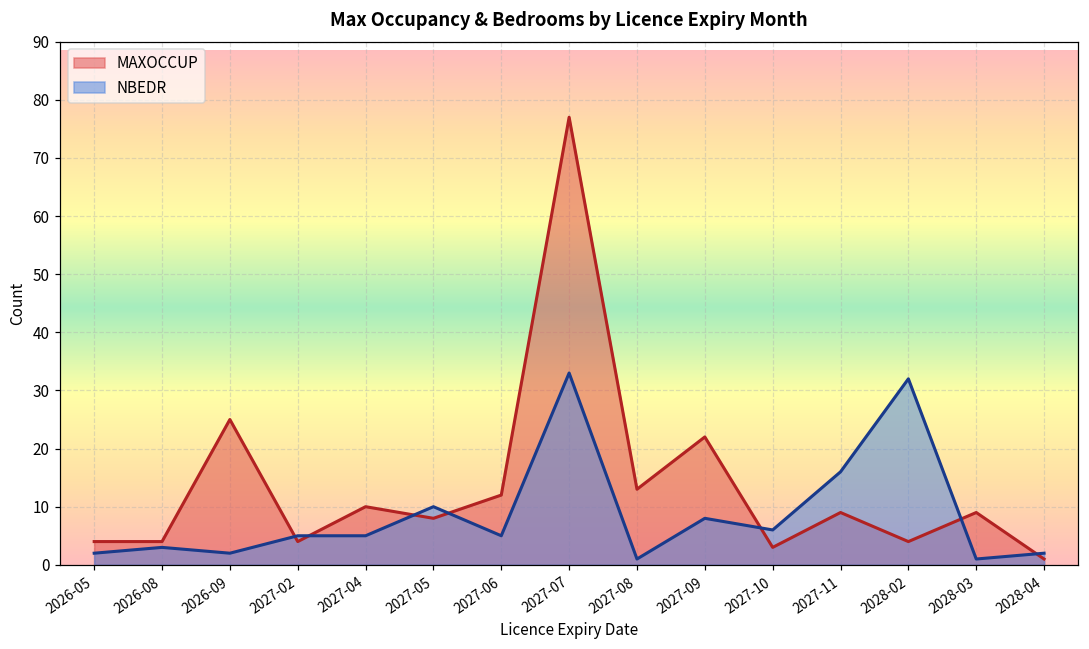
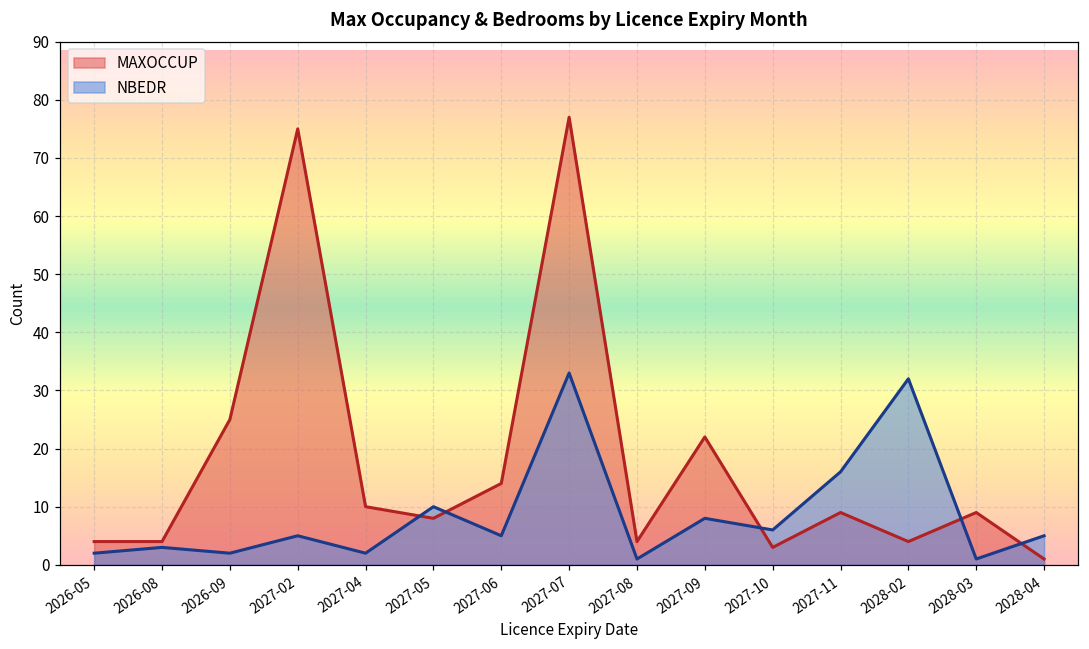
MAXOCCUP, 2027-02: 4 -> 75
NBEDR, 2027-04: 5 -> 2
MAXOCCUP, 2027-06: 12 -> 14
MAXOCCUP, 2027-08: 13 -> 4
NBEDR, 2028-04: 2 -> 5
